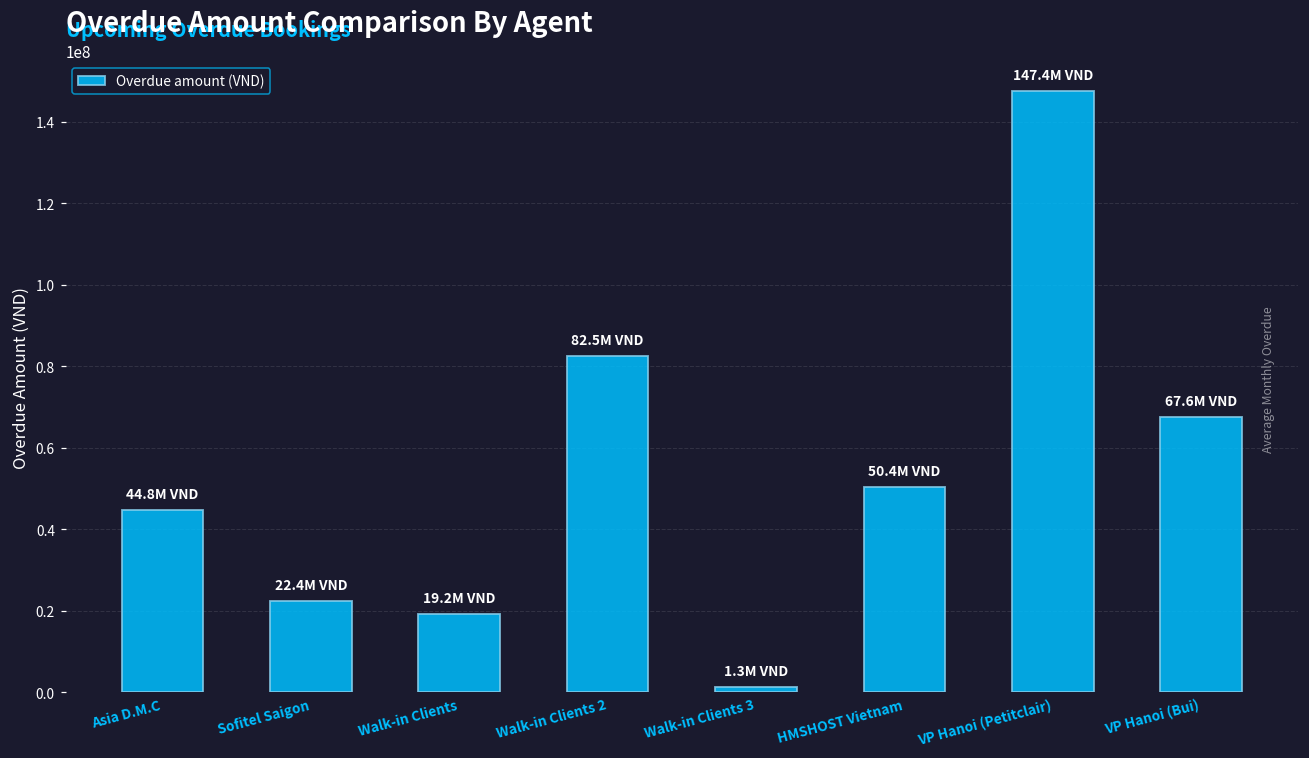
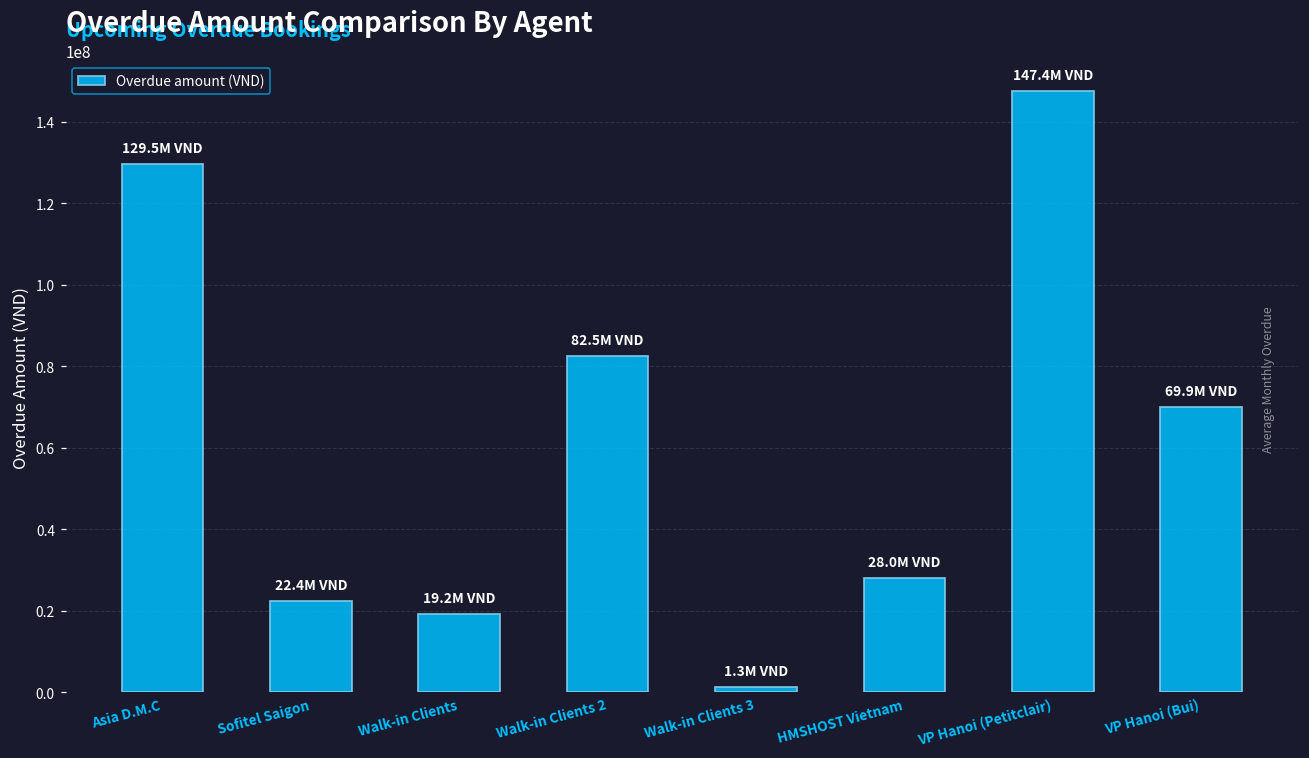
Asia D.M.C: 44.8M -> 129.5M
HMSHOST Vietnam: 50.4M -> 28.0M
VP Hanoi (Bui): 67.6M -> 69.9M
